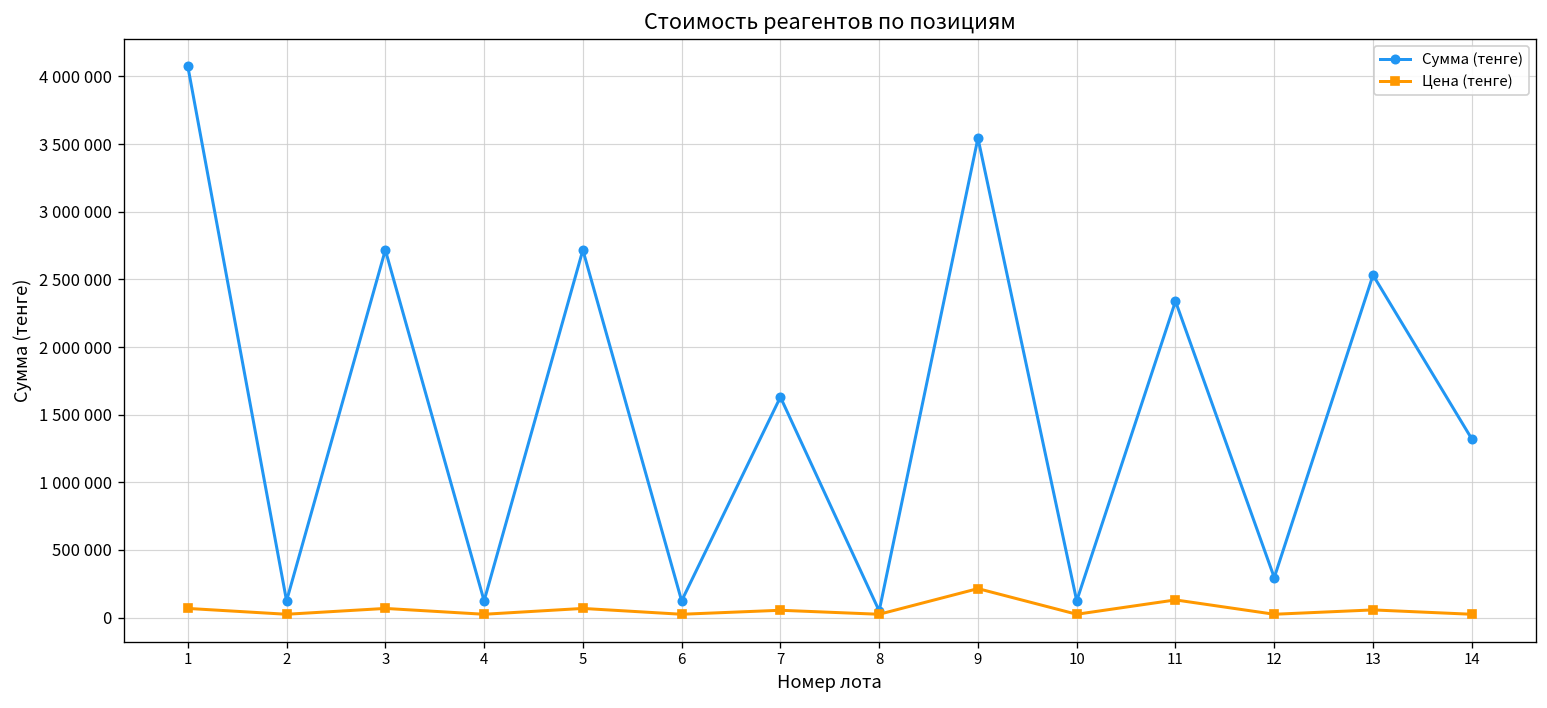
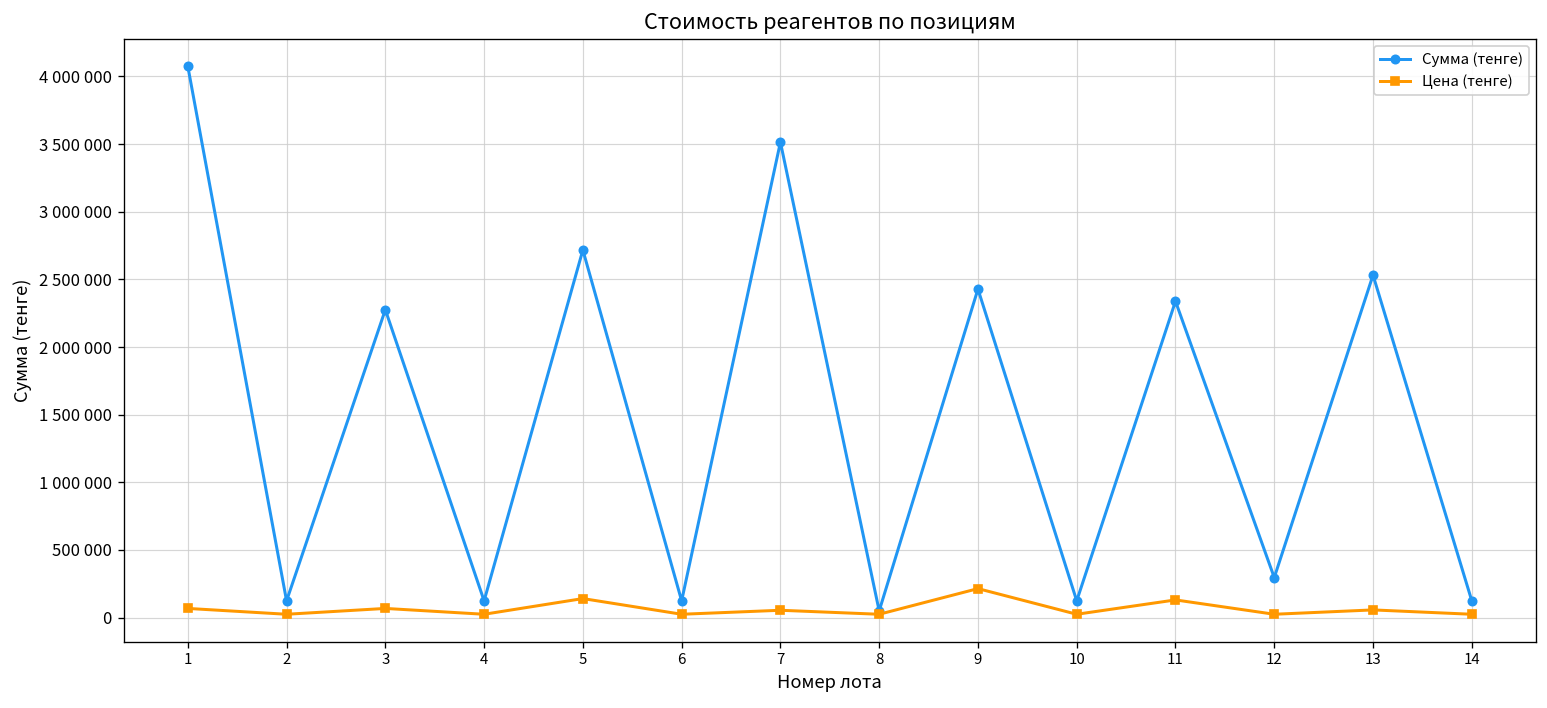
Сумма (тенге), 3: 2720000 -> 2280000
Цена (тенге), 5: 70000 -> 140000
Сумма (тенге), 7: 1630000 -> 3510000
Сумма (тенге), 9: 3540000 -> 2430000
Сумма (тенге), 14: 1320000 -> 120000
